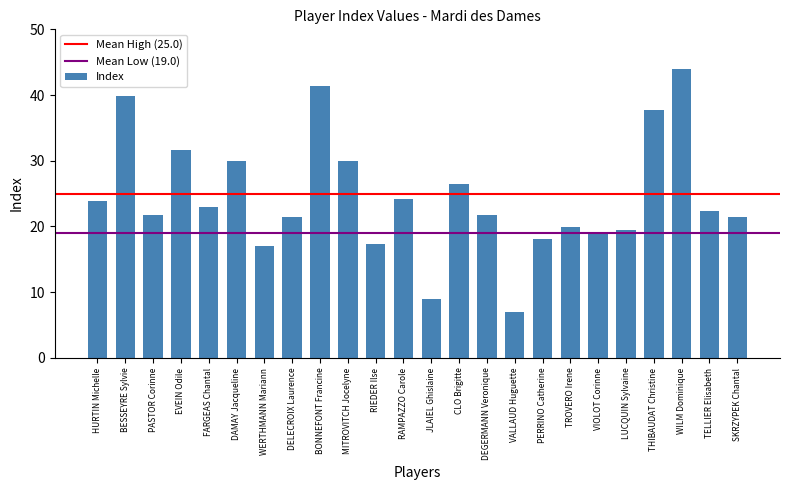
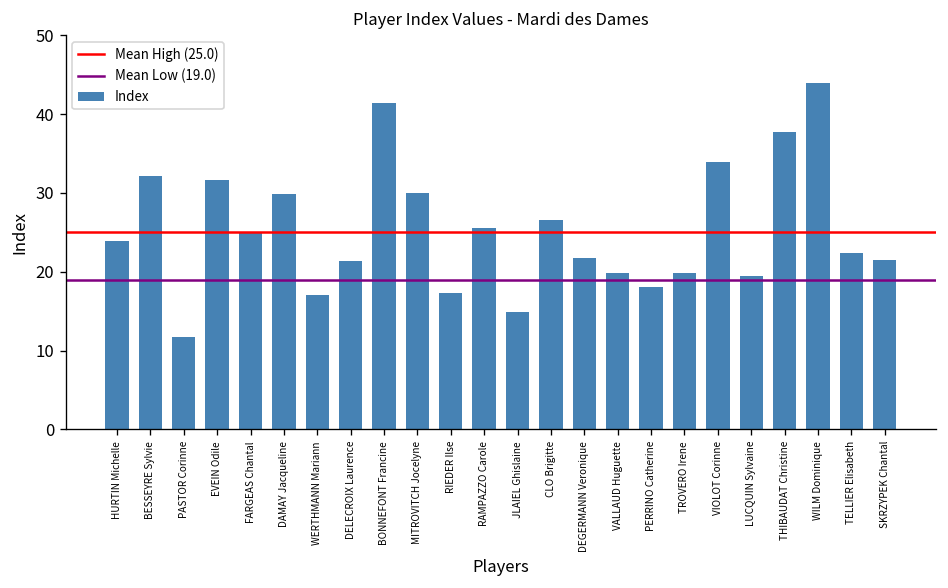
BESSEYRE Sylvie: 40 -> 32
PASTOR Corinne: 22 -> 12
FARGEAS Chantal: 23 -> 25
RAMPAZZO Carole: 24 -> 26
JLAIEL Ghislaine: 9 -> 15
VALLAUD Huguette: 7 -> 20
VIOLOT Corinne: 19 -> 34
